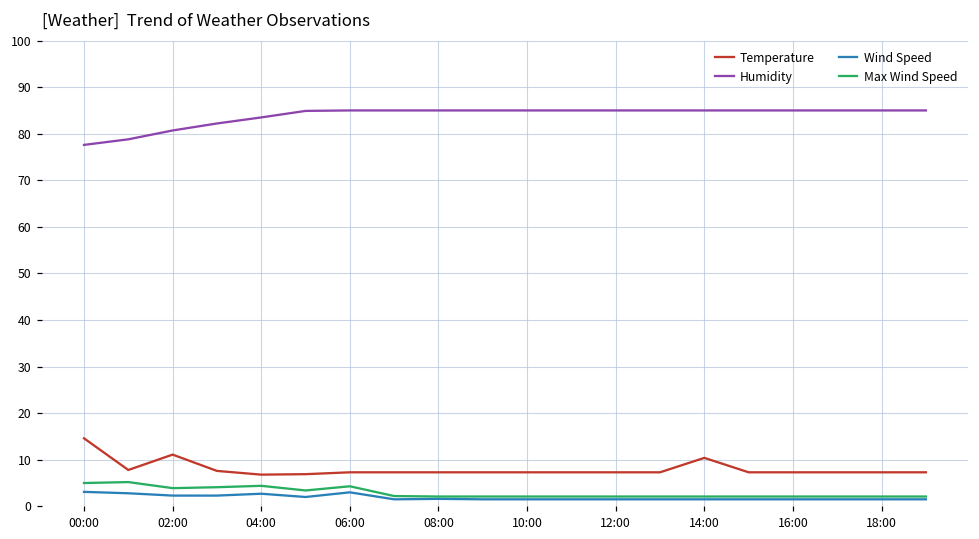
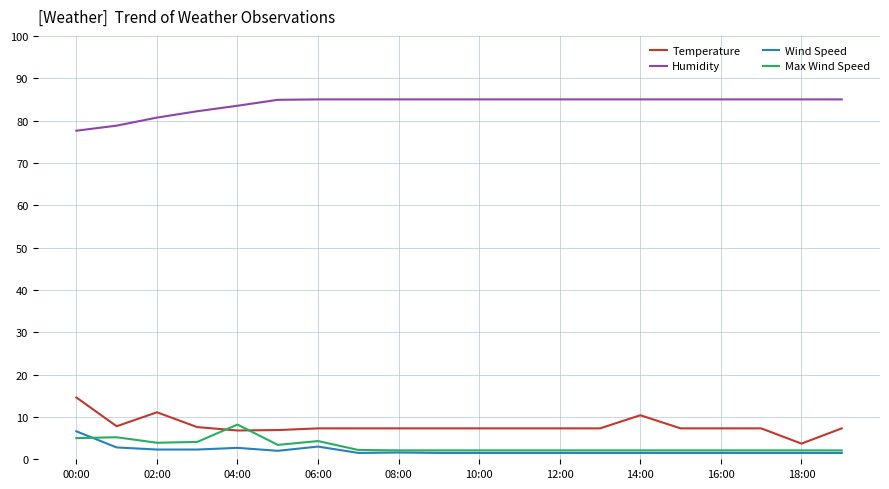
Wind Speed, 00:00: 3 -> 7
Max Wind Speed, 04:00: 4 -> 8
Temperature, 18:00: 7 -> 4
